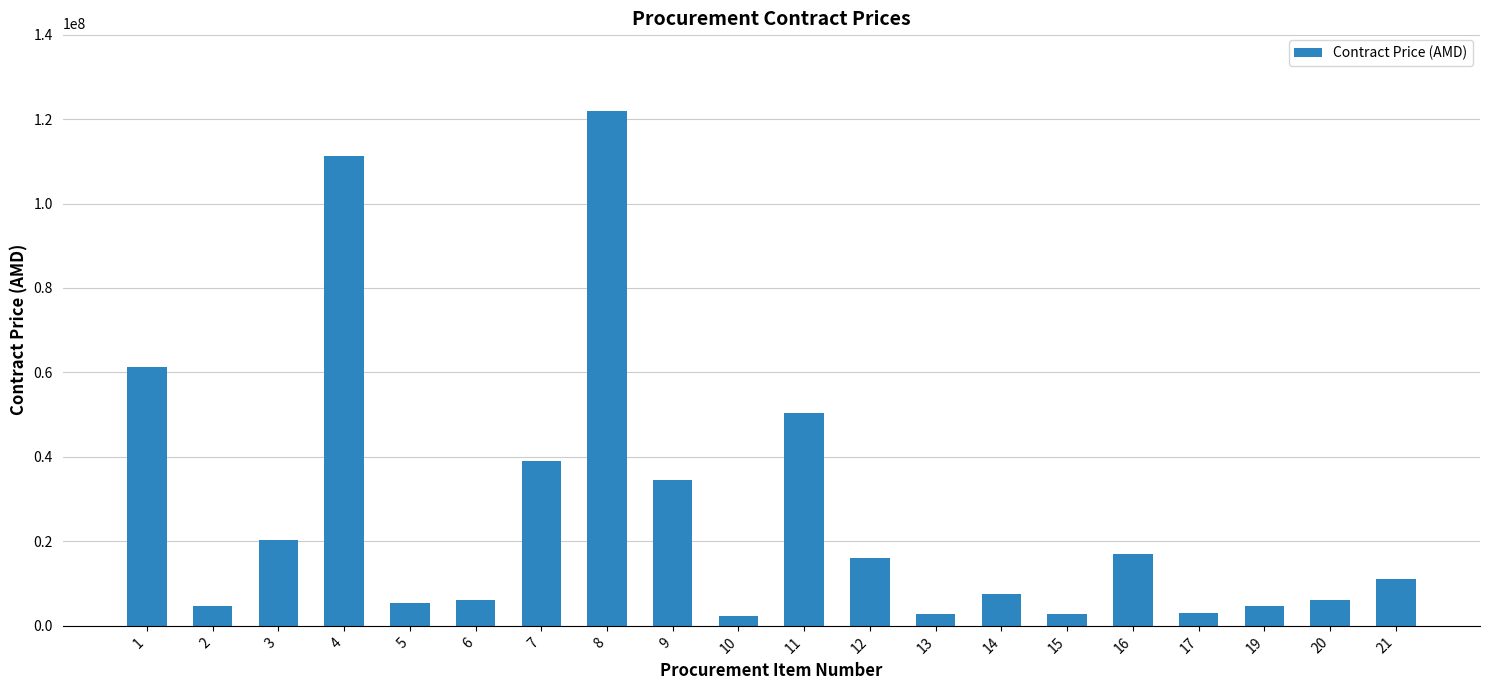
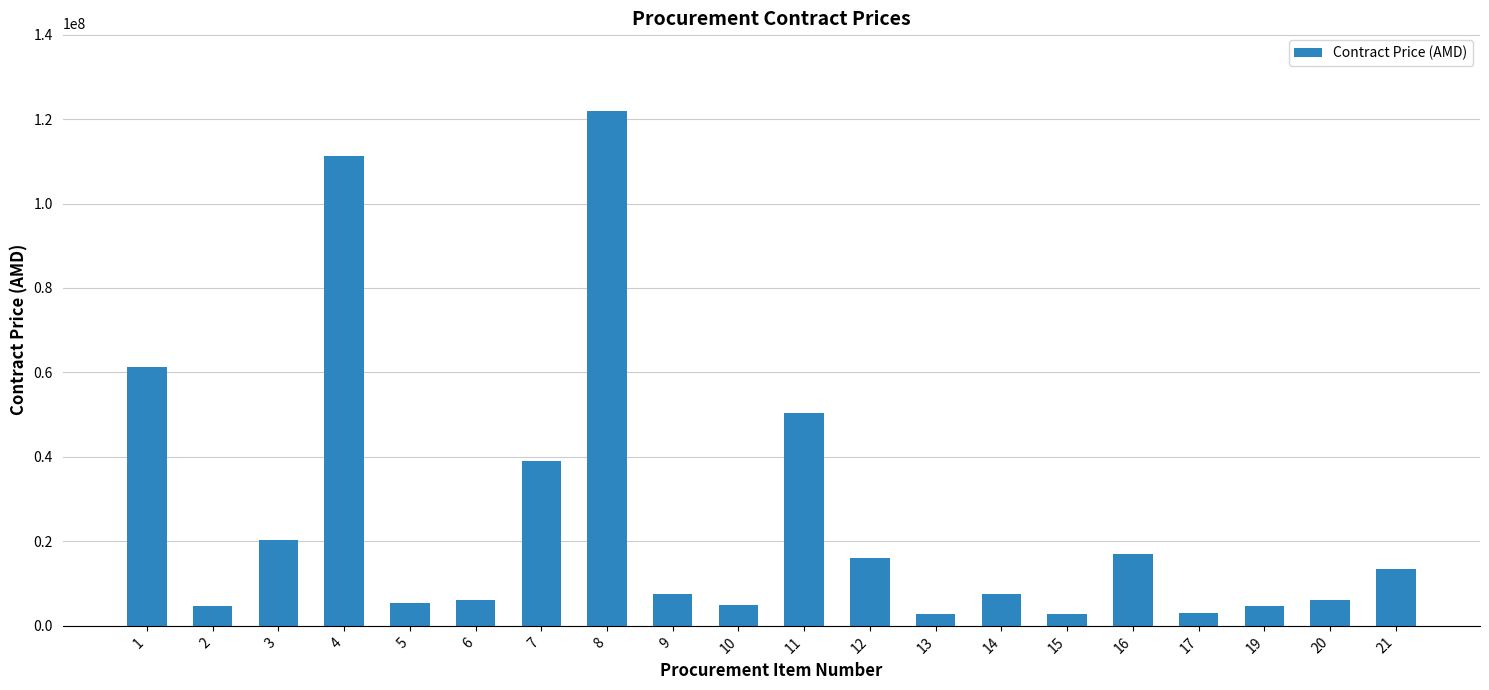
9: 35000000 -> 8000000
10: 2000000 -> 5000000
21: 11000000 -> 13000000
